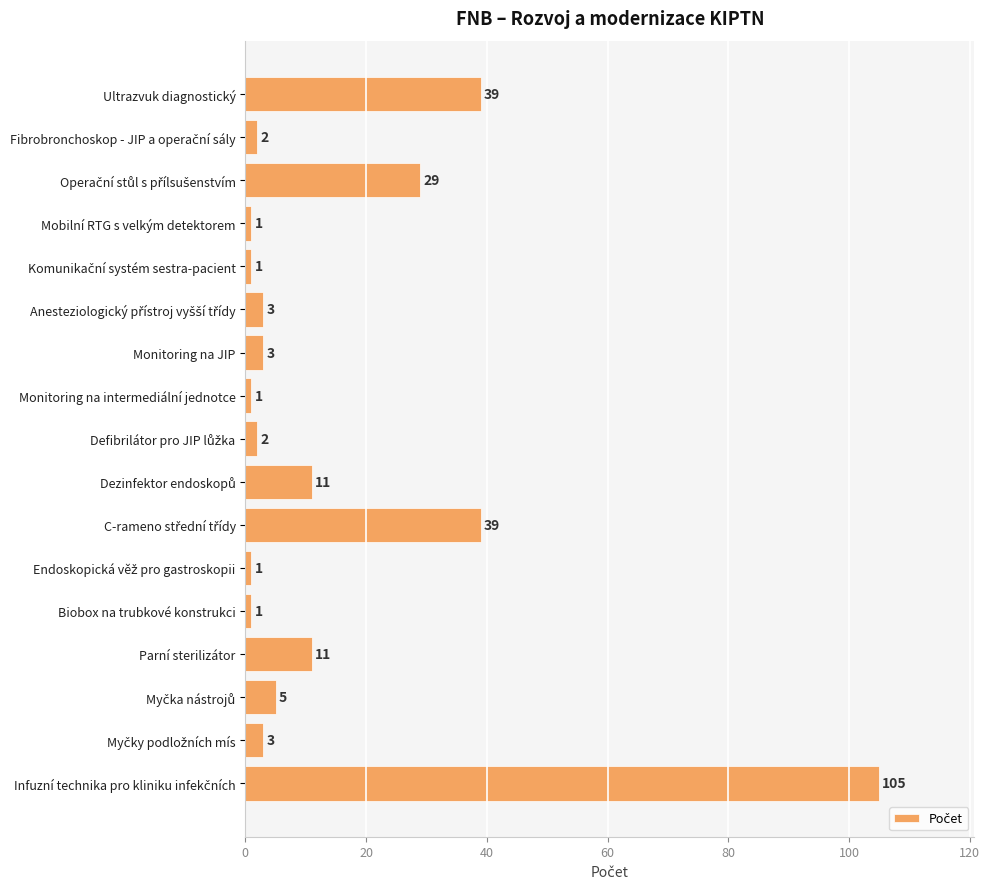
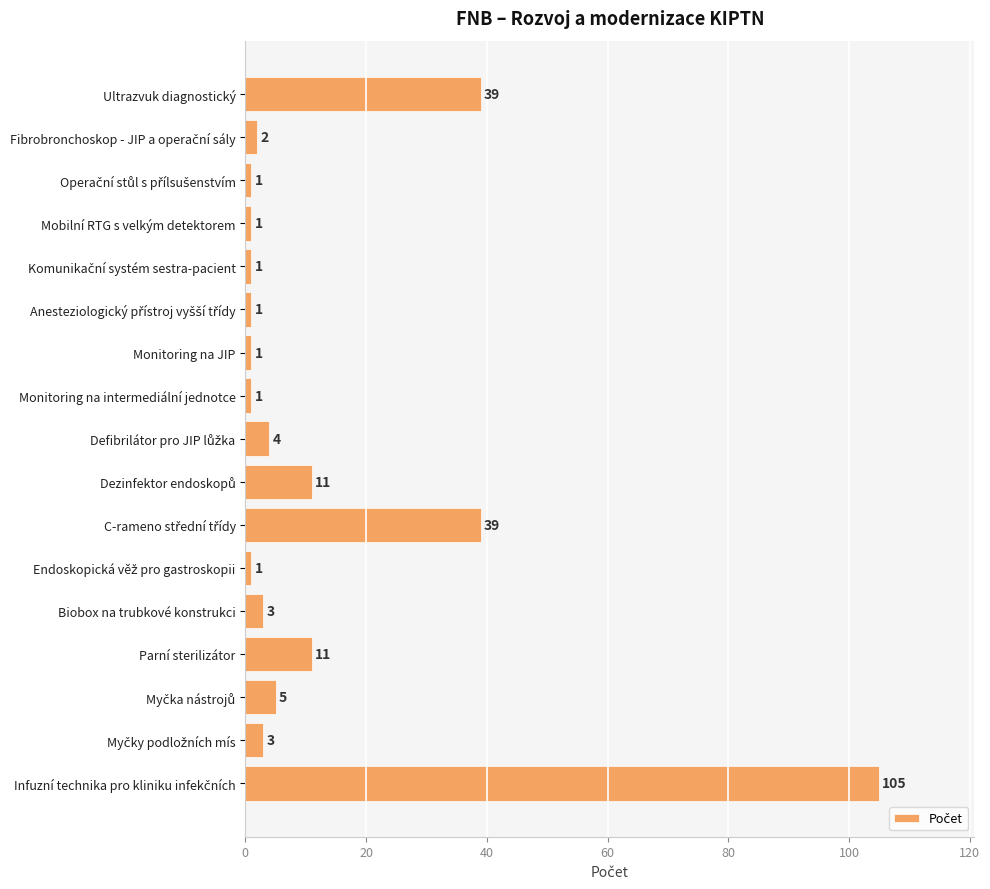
Operační stůl s přílsušenstvím: 29 -> 1
Anesteziologický přístroj vyšší třídy: 3 -> 1
Monitoring na JIP: 3 -> 1
Defibrilátor pro JIP lůžka: 2 -> 4
Biobox na trubkové konstrukci: 1 -> 3
